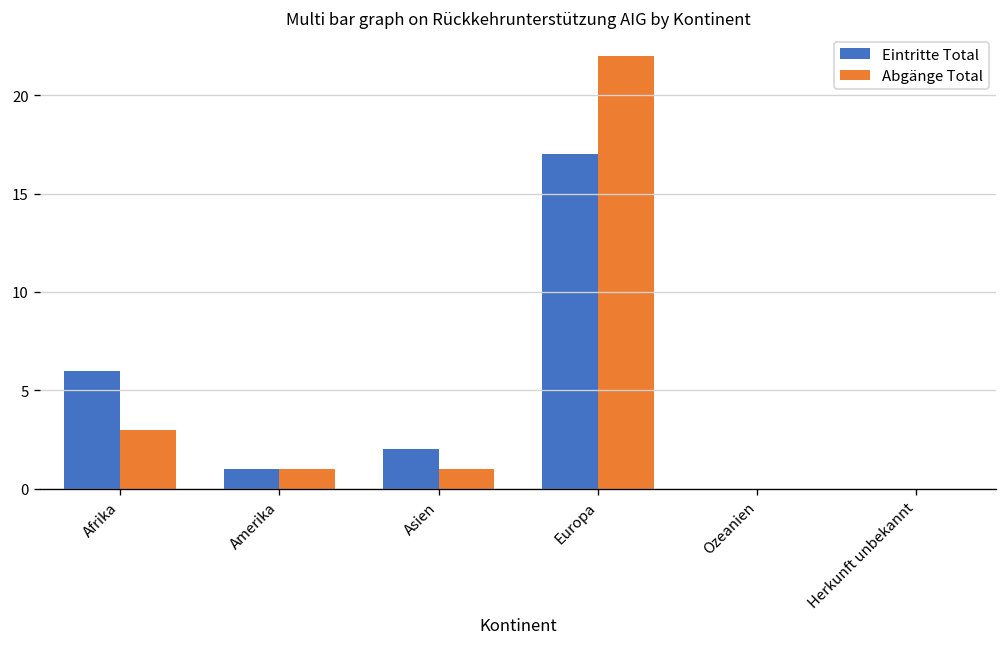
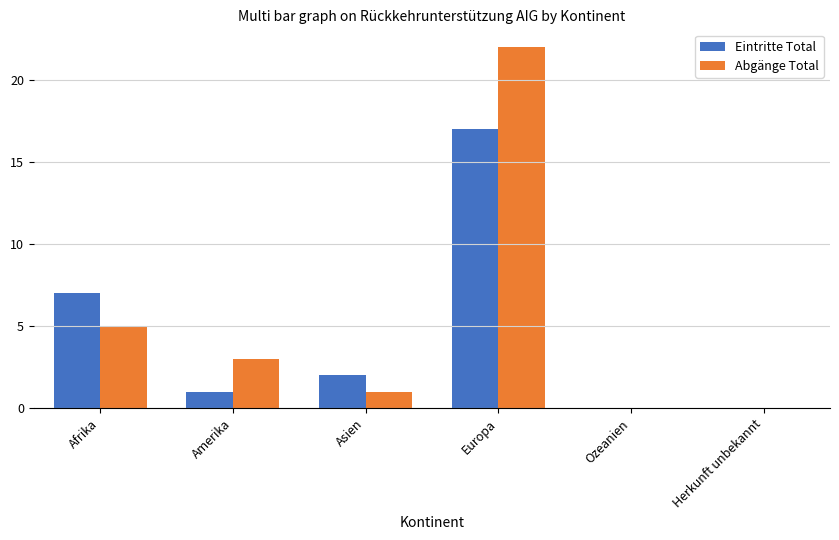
Eintritte Total, Afrika: 6 -> 7
Abgänge Total, Afrika: 3 -> 5
Abgänge Total, Amerika: 1 -> 3
